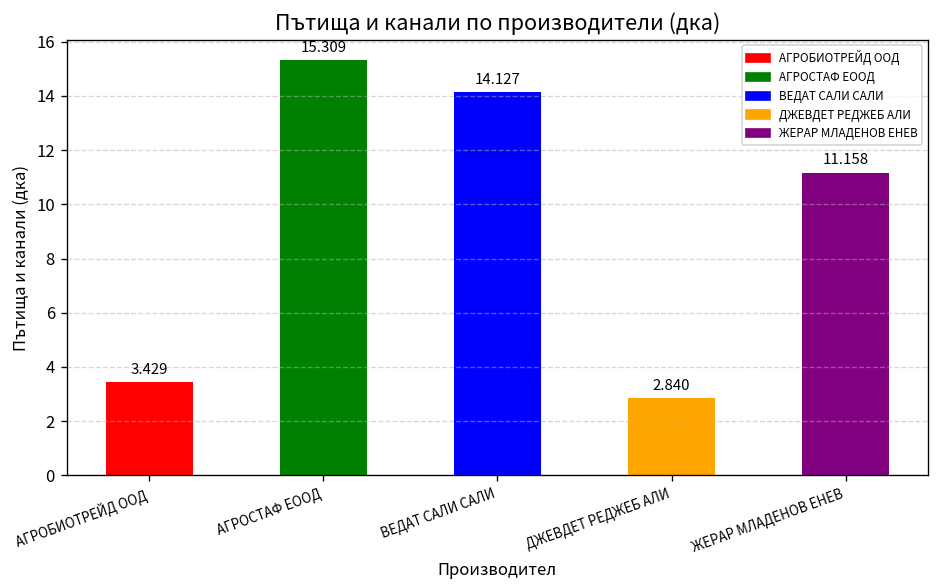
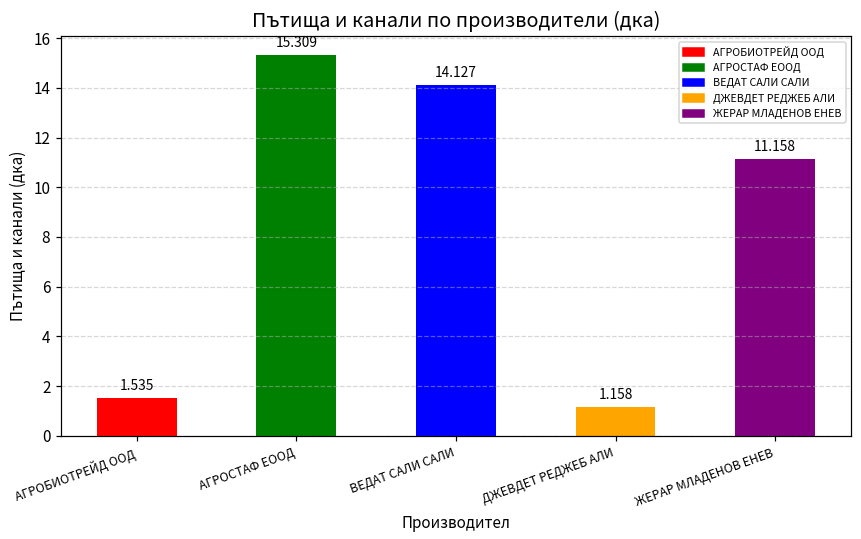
АГРОБИОТРЕЙД ООД: 3.429 -> 1.535
ДЖЕВДЕТ РЕДЖЕБ АЛИ: 2.840 -> 1.158
